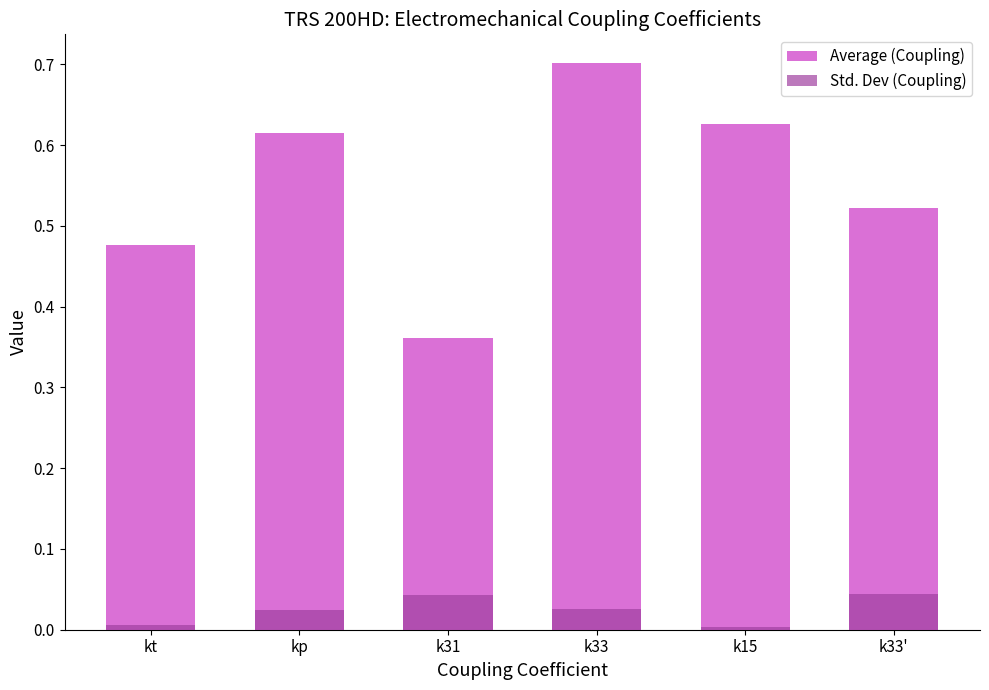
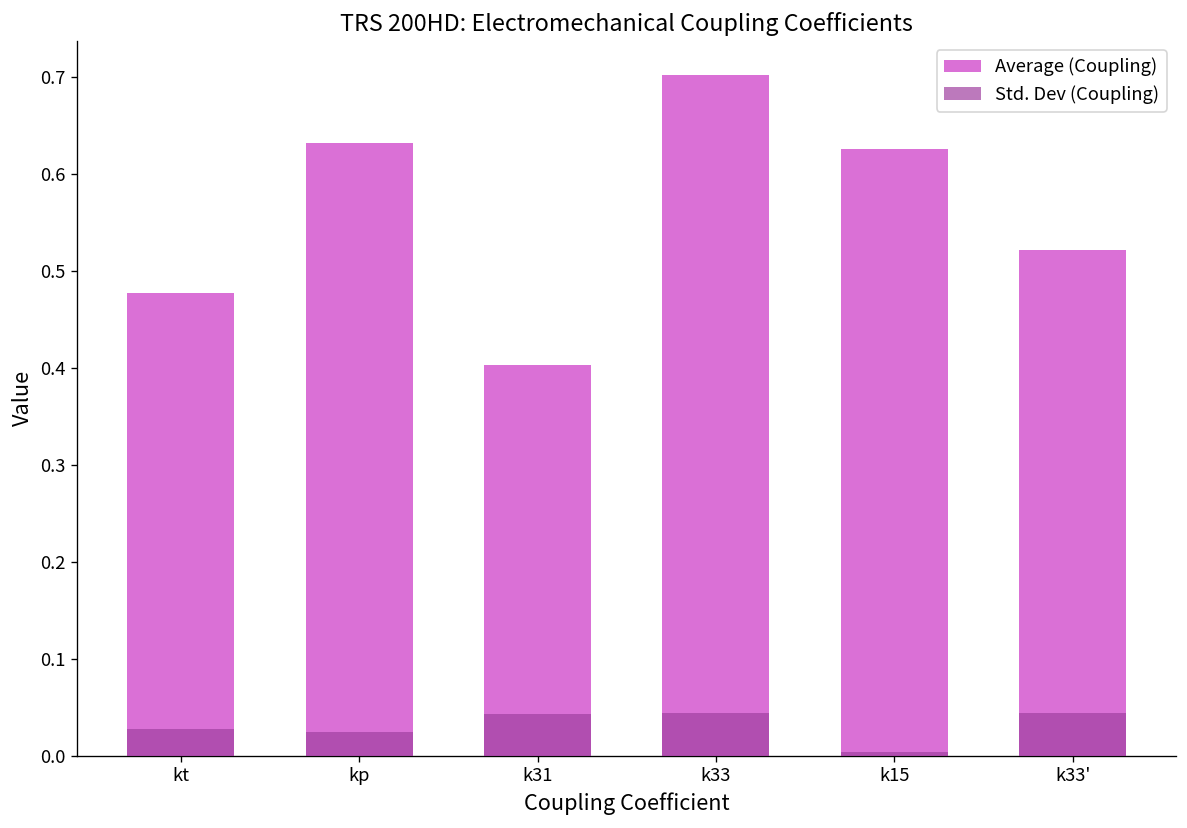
Std. Dev (Coupling), kt: 0.01 -> 0.03
Average (Coupling), kp: 0.62 -> 0.63
Average (Coupling), k31: 0.36 -> 0.40
Std. Dev (Coupling), k33: 0.03 -> 0.04
